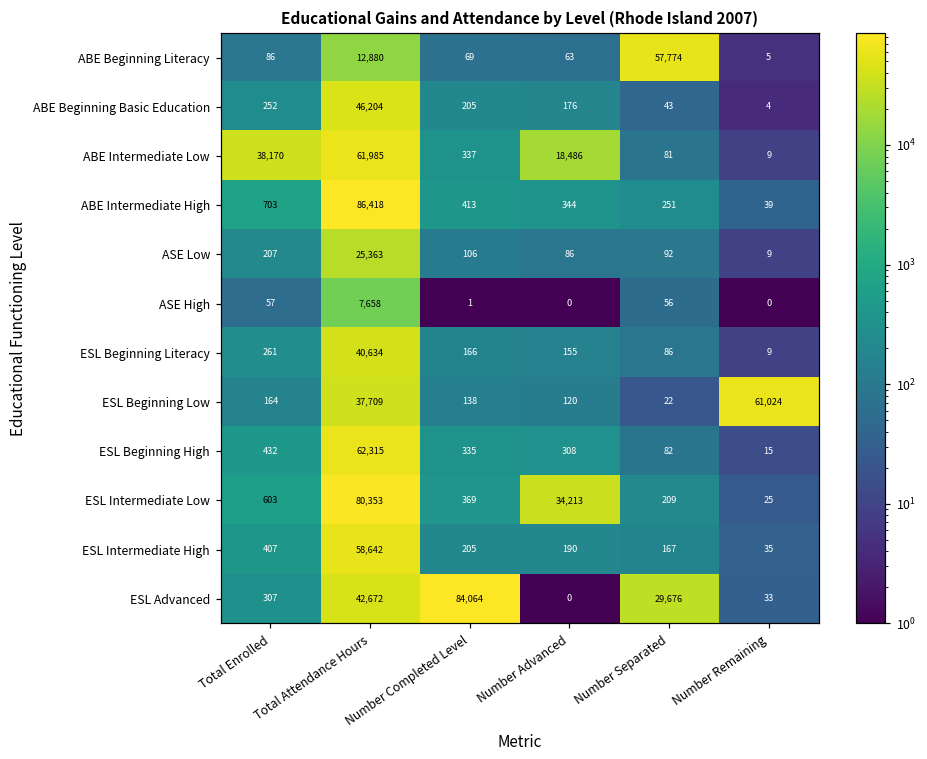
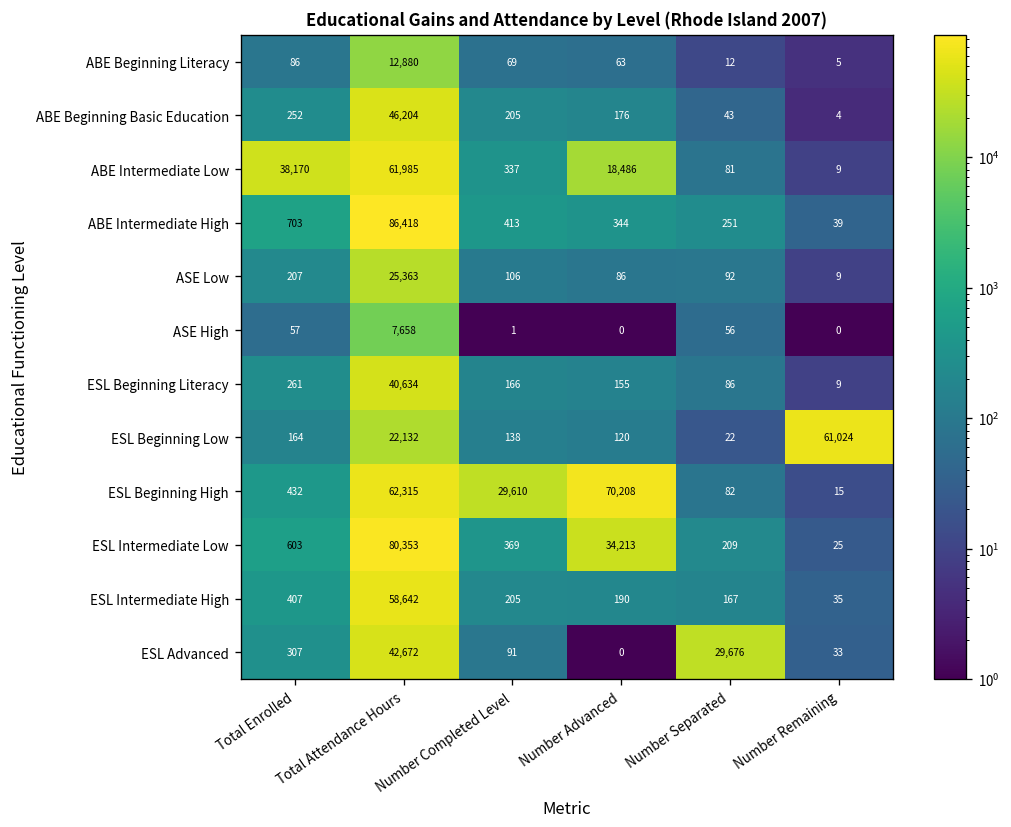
ABE Beginning Literacy, Number Separated: 57,774 -> 12
ESL Beginning Low, Total Attendance Hours: 37,709 -> 22,132
ESL Beginning High, Number Completed Level: 335 -> 29,610
ESL Beginning High, Number Advanced: 308 -> 70,208
ESL Advanced, Number Completed Level: 84,064 -> 91
